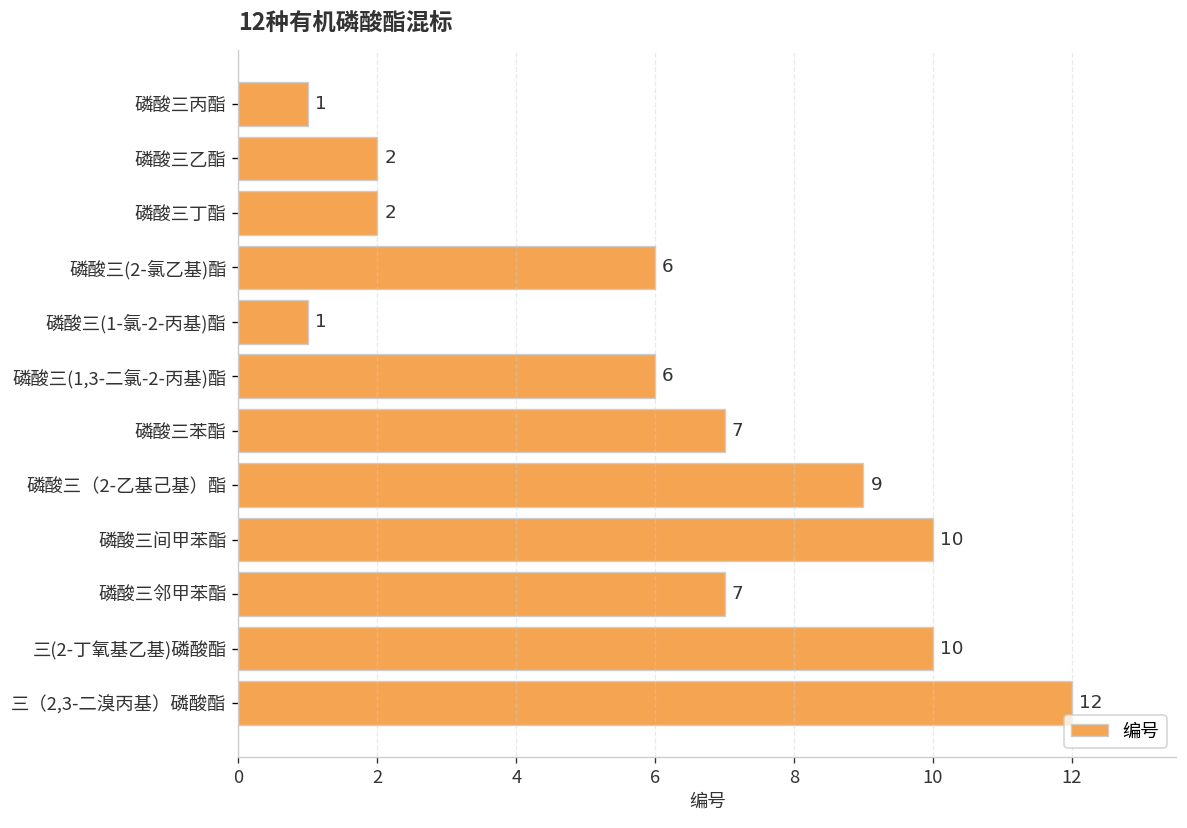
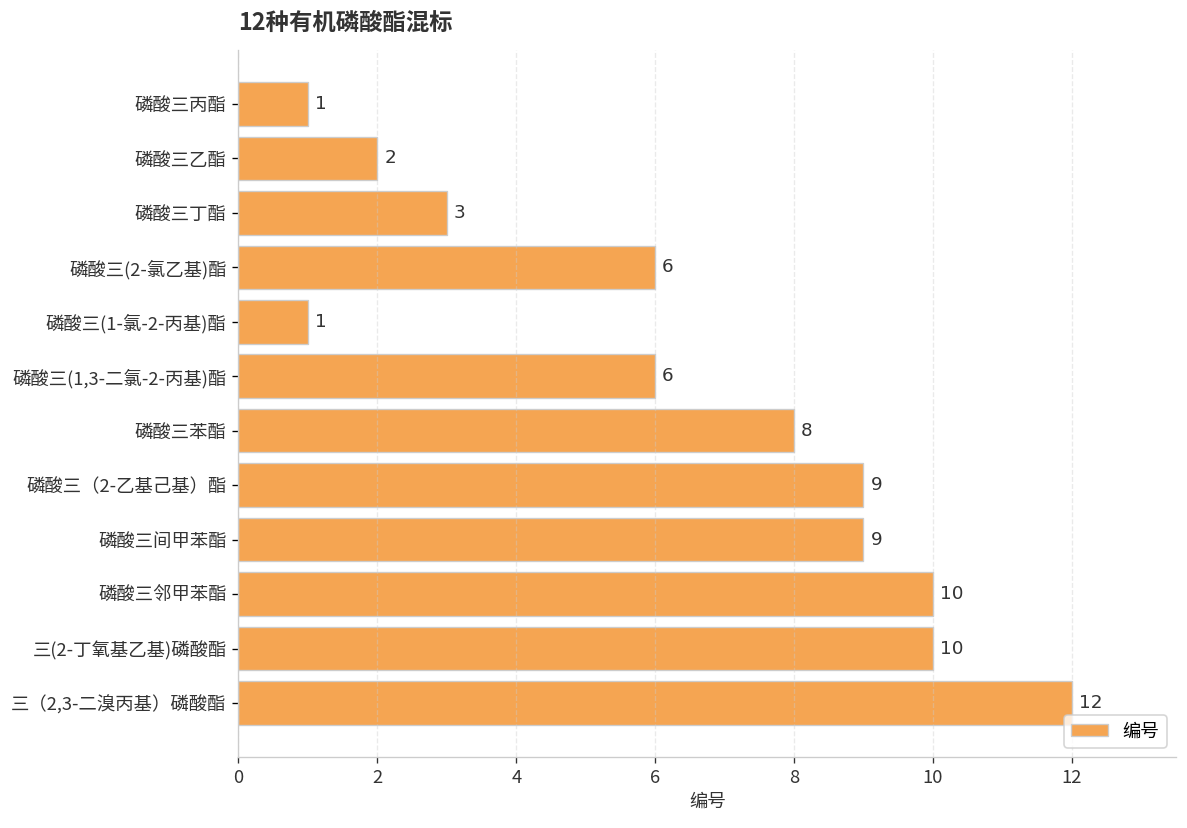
磷酸三丁酯: 2 -> 3
磷酸三苯酯: 7 -> 8
磷酸三间甲苯酯: 10 -> 9
磷酸三邻甲苯酯: 7 -> 10
